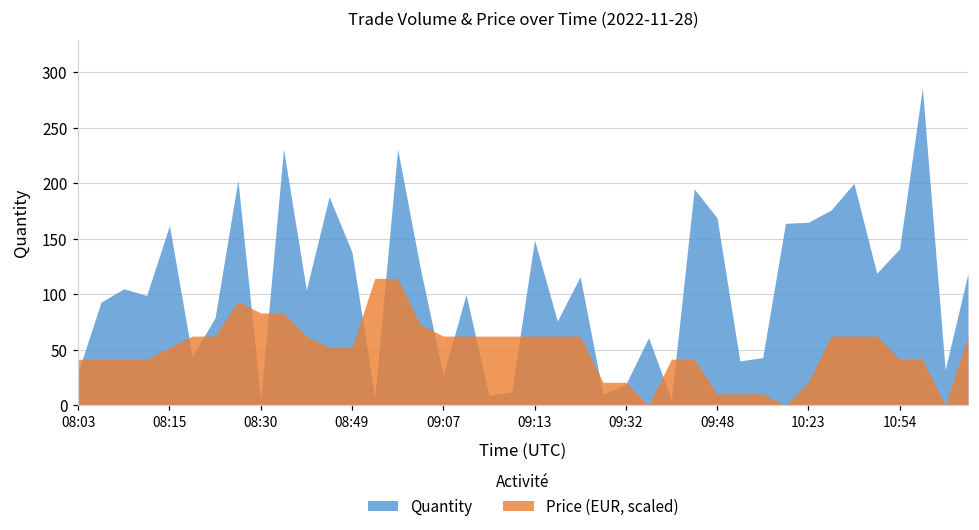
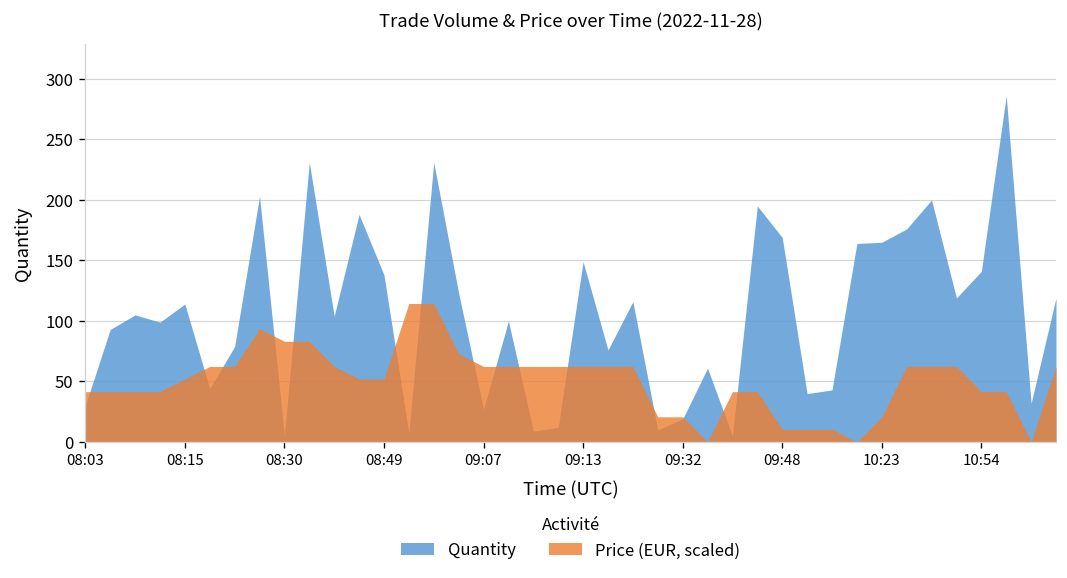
Quantity, 08:15: 162 -> 114
